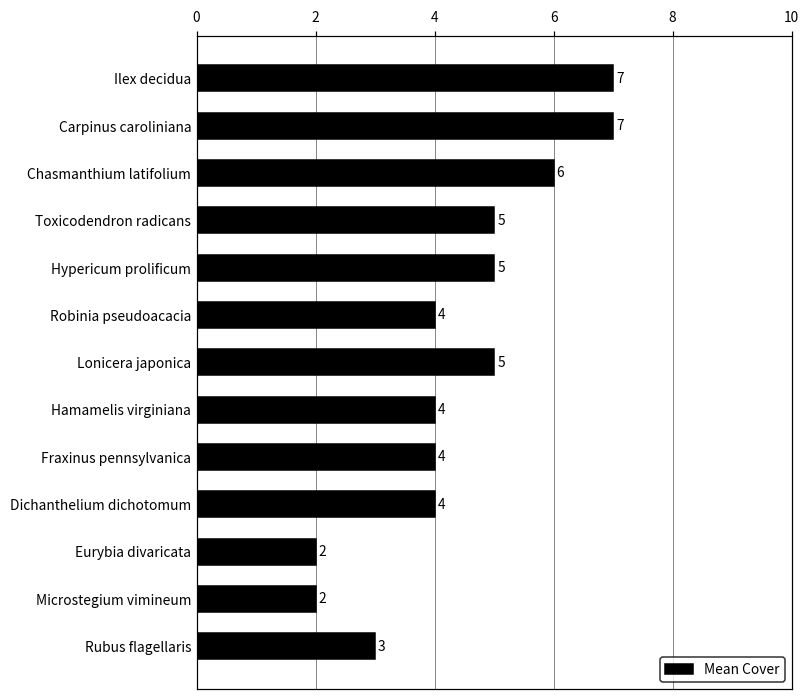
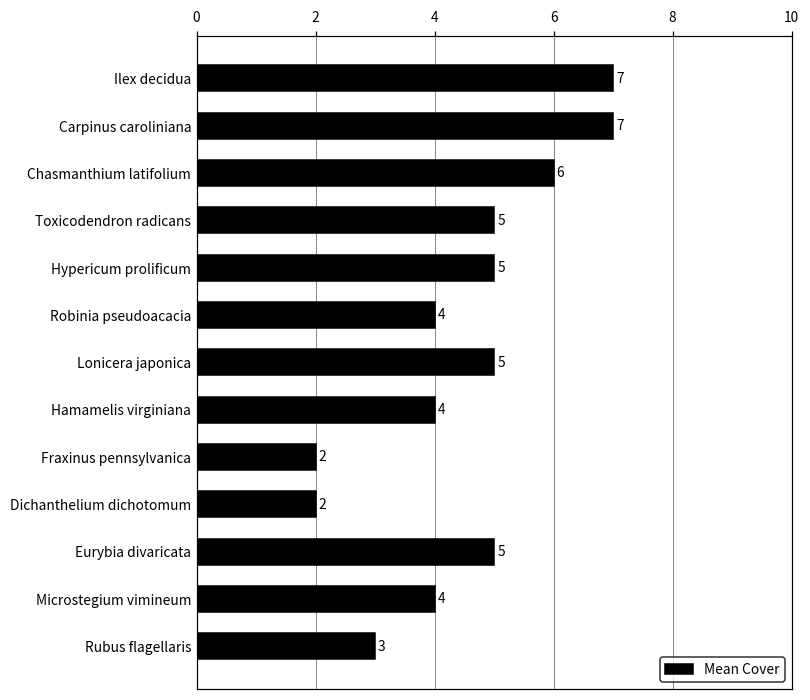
Fraxinus pennsylvanica: 4 -> 2
Dichanthelium dichotomum: 4 -> 2
Eurybia divaricata: 2 -> 5
Microstegium vimineum: 2 -> 4
